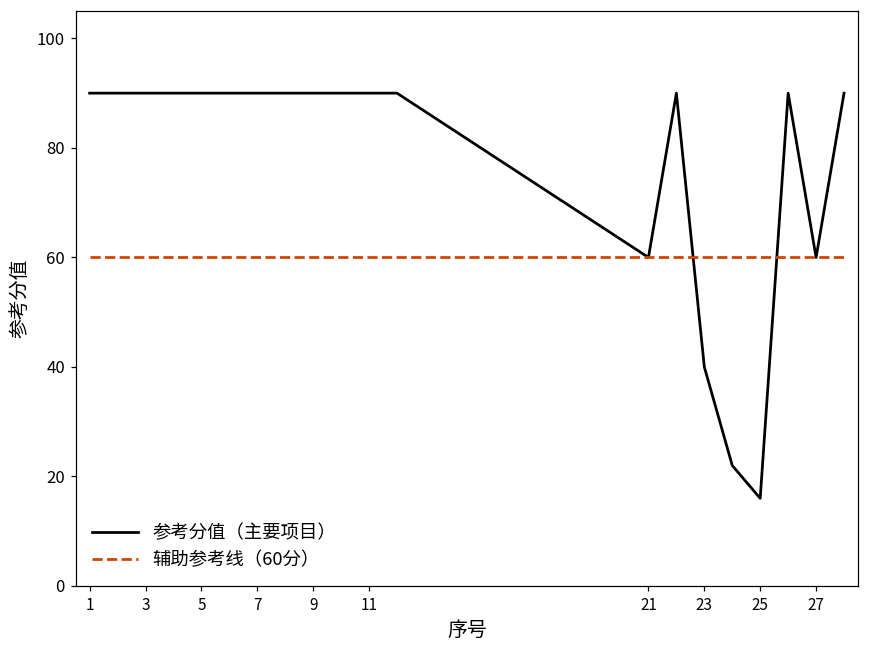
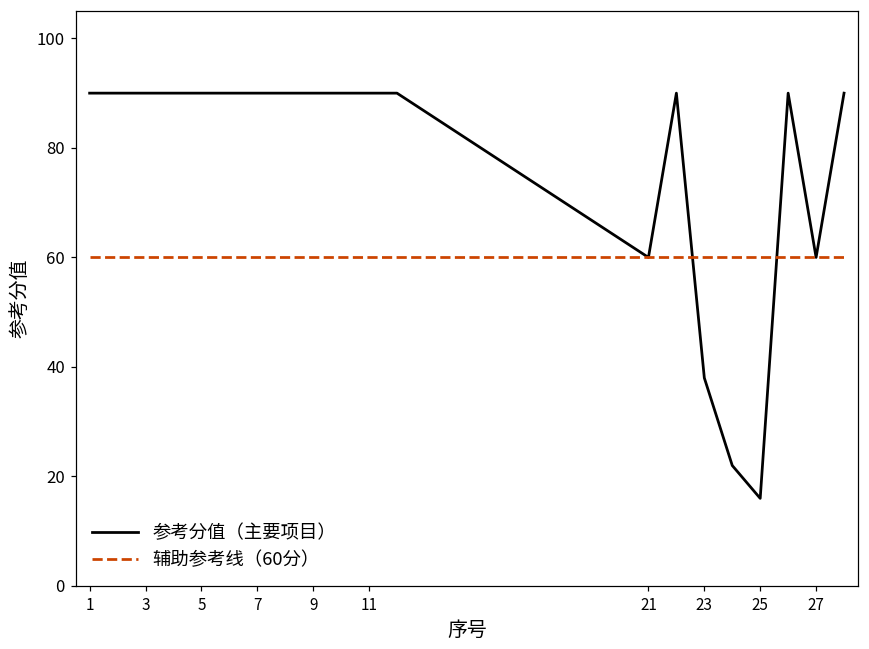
参考分值（主要项目）, 23: 40 -> 38
